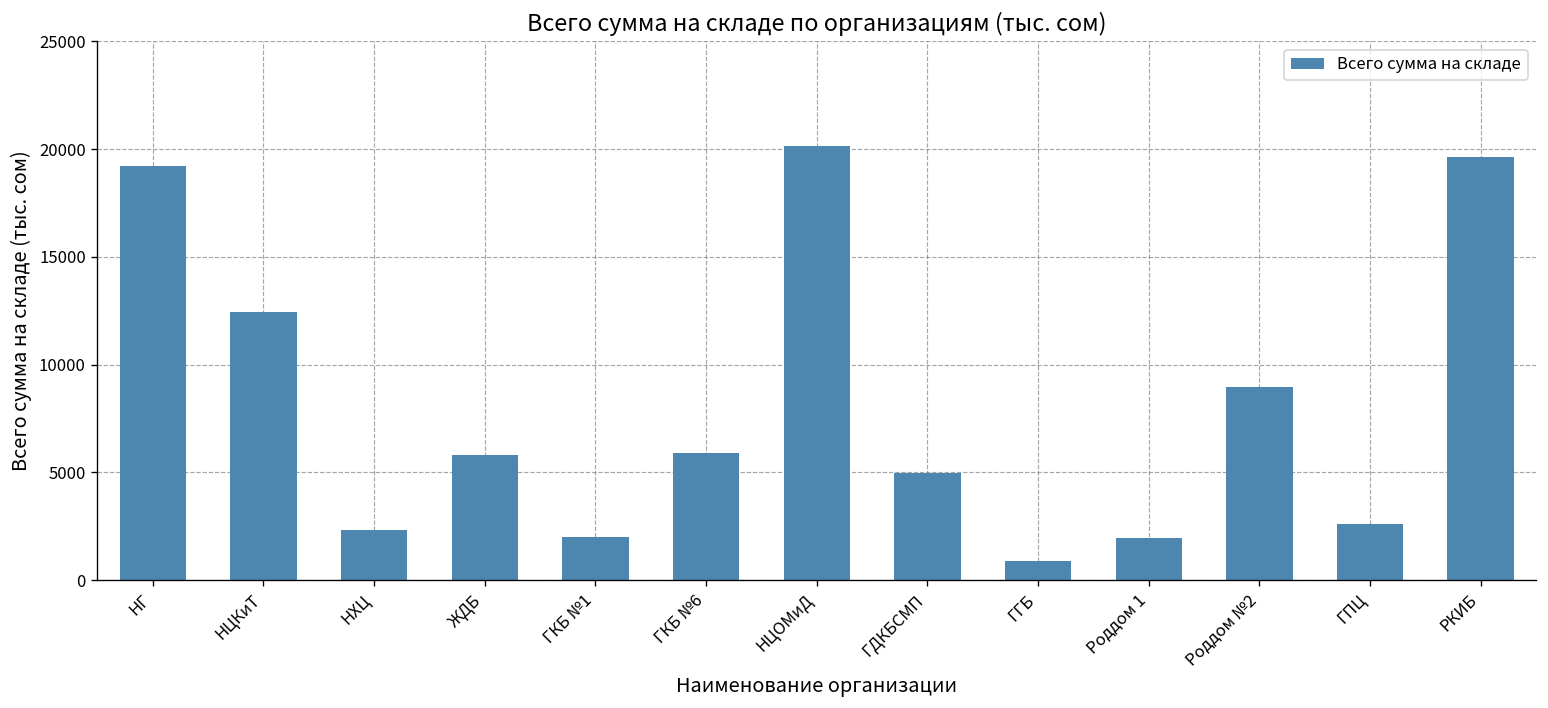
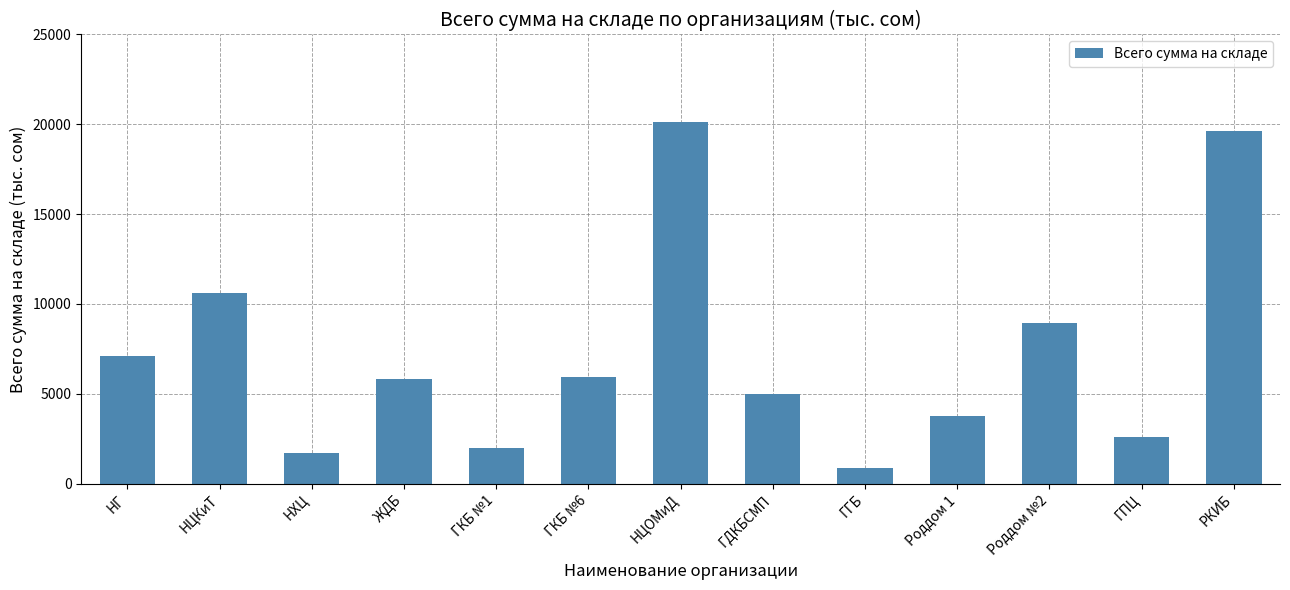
НГ: 19200 -> 7100
НЦКиТ: 12400 -> 10600
НХЦ: 2300 -> 1700
Роддом 1: 1900 -> 3800
